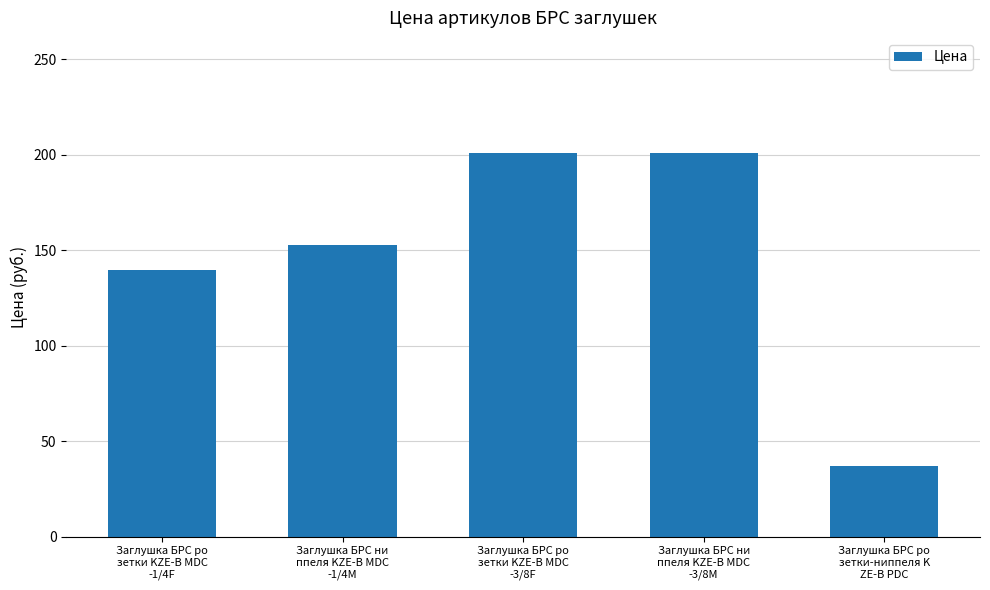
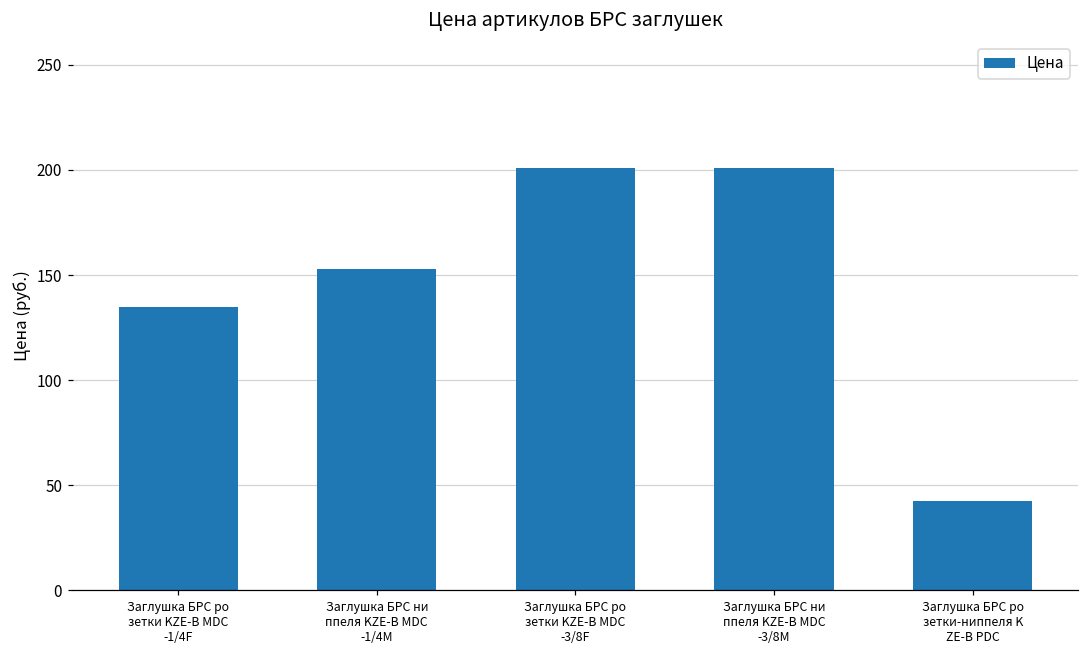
Заглушка БРС ро зетки KZE-B MDC -1/4F: 139 -> 135
Заглушка БРС ро зетки-ниппеля K ZE-B PDC: 37 -> 43
